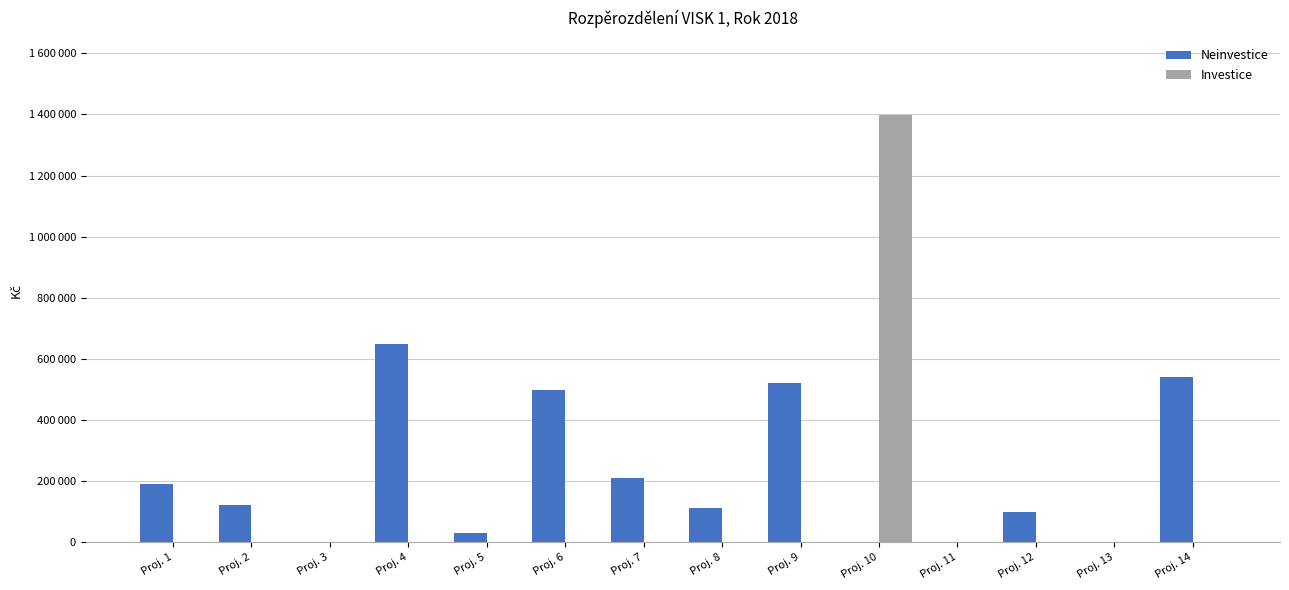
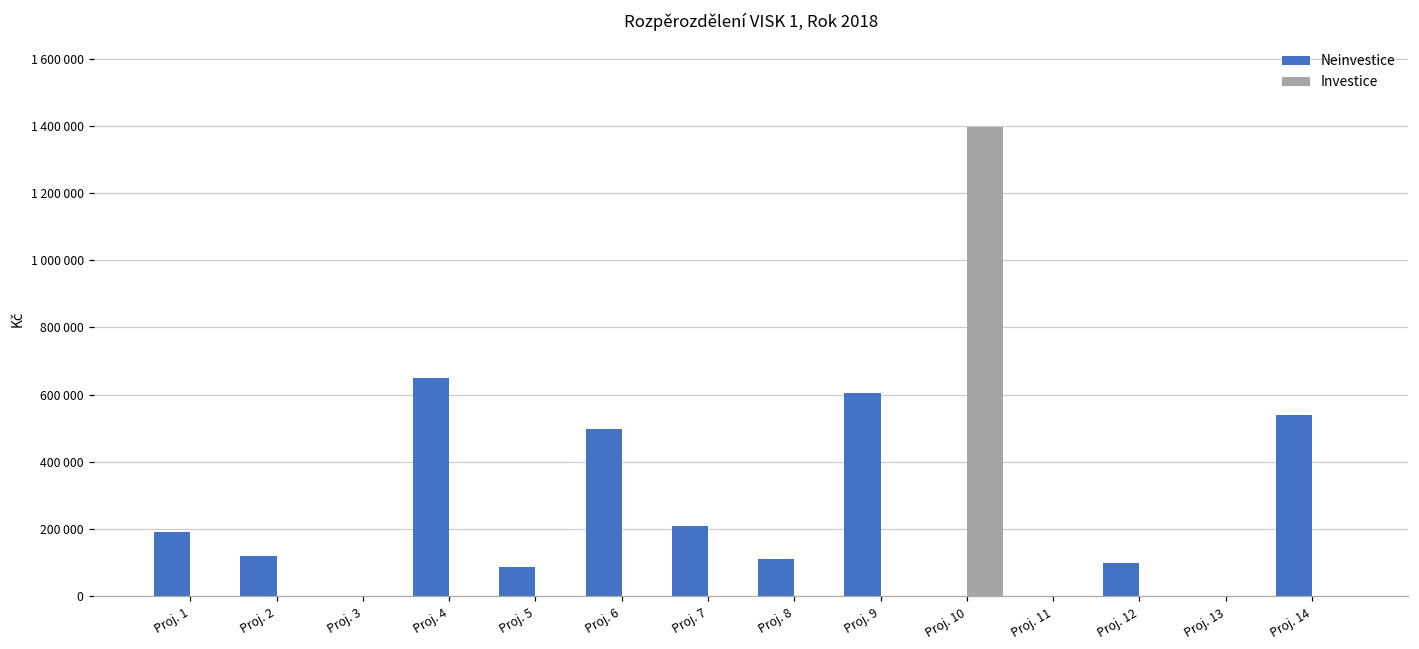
Neinvestice, Proj. 5: 30000 -> 90000
Neinvestice, Proj. 9: 520000 -> 610000
